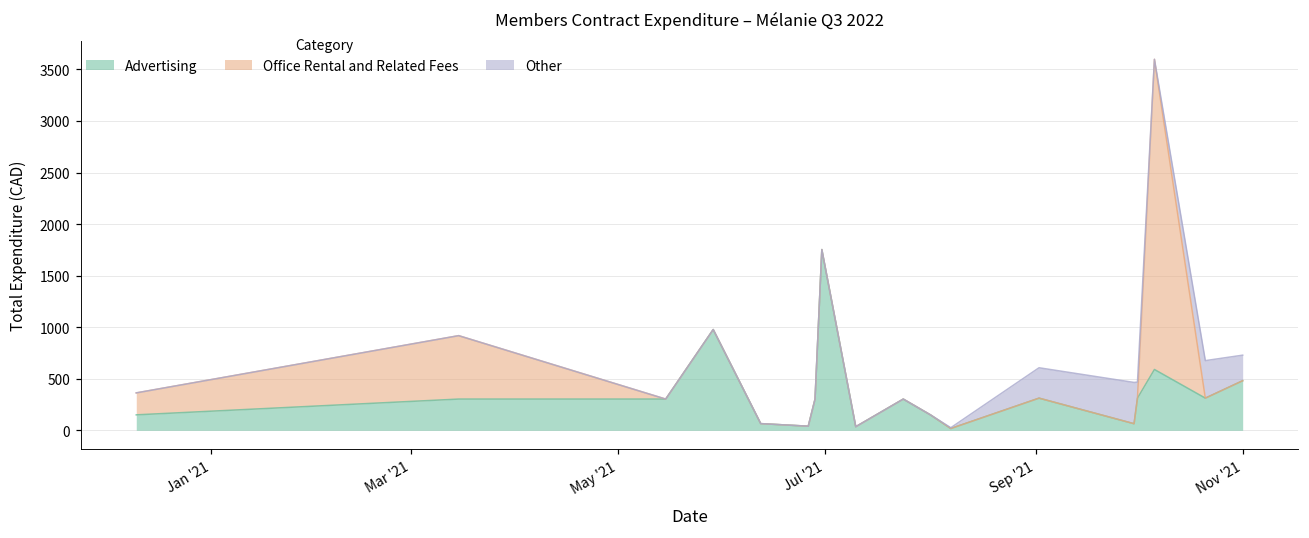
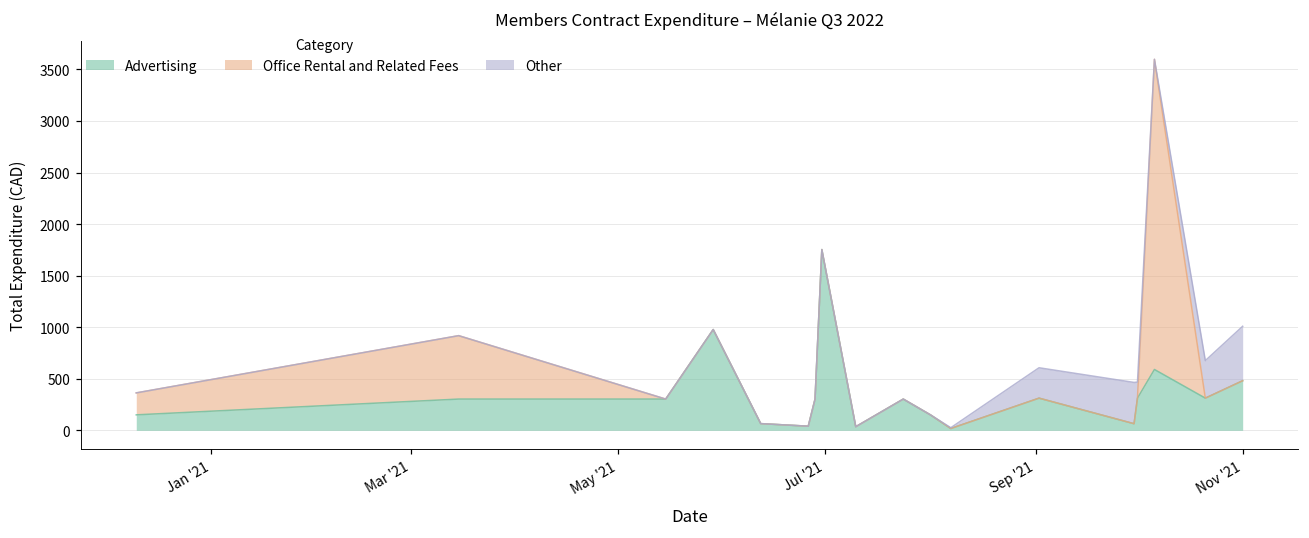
Other, Nov '21: 200 -> 500
